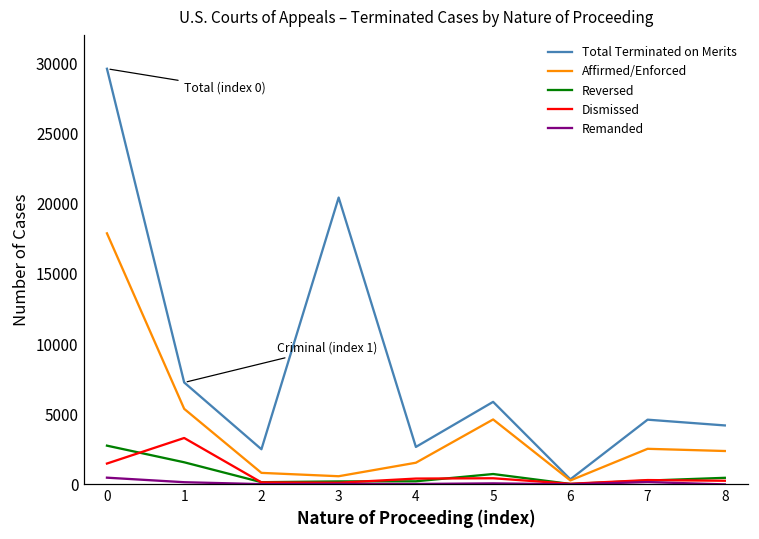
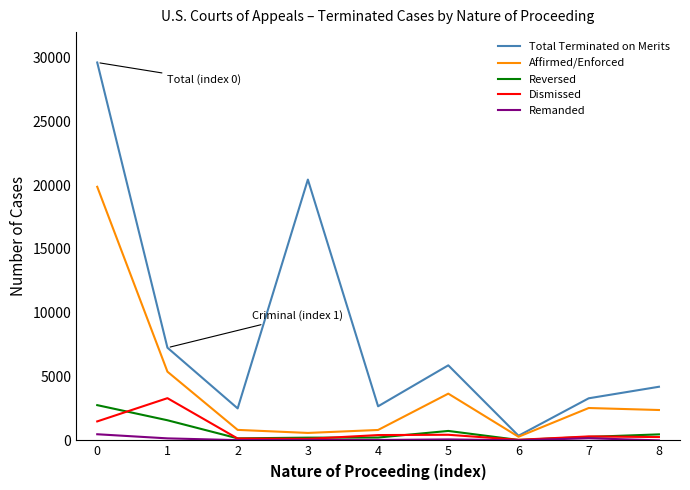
Affirmed/Enforced, 0: 17900 -> 19900
Affirmed/Enforced, 4: 1500 -> 800
Affirmed/Enforced, 5: 4600 -> 3700
Total Terminated on Merits, 7: 4600 -> 3300
